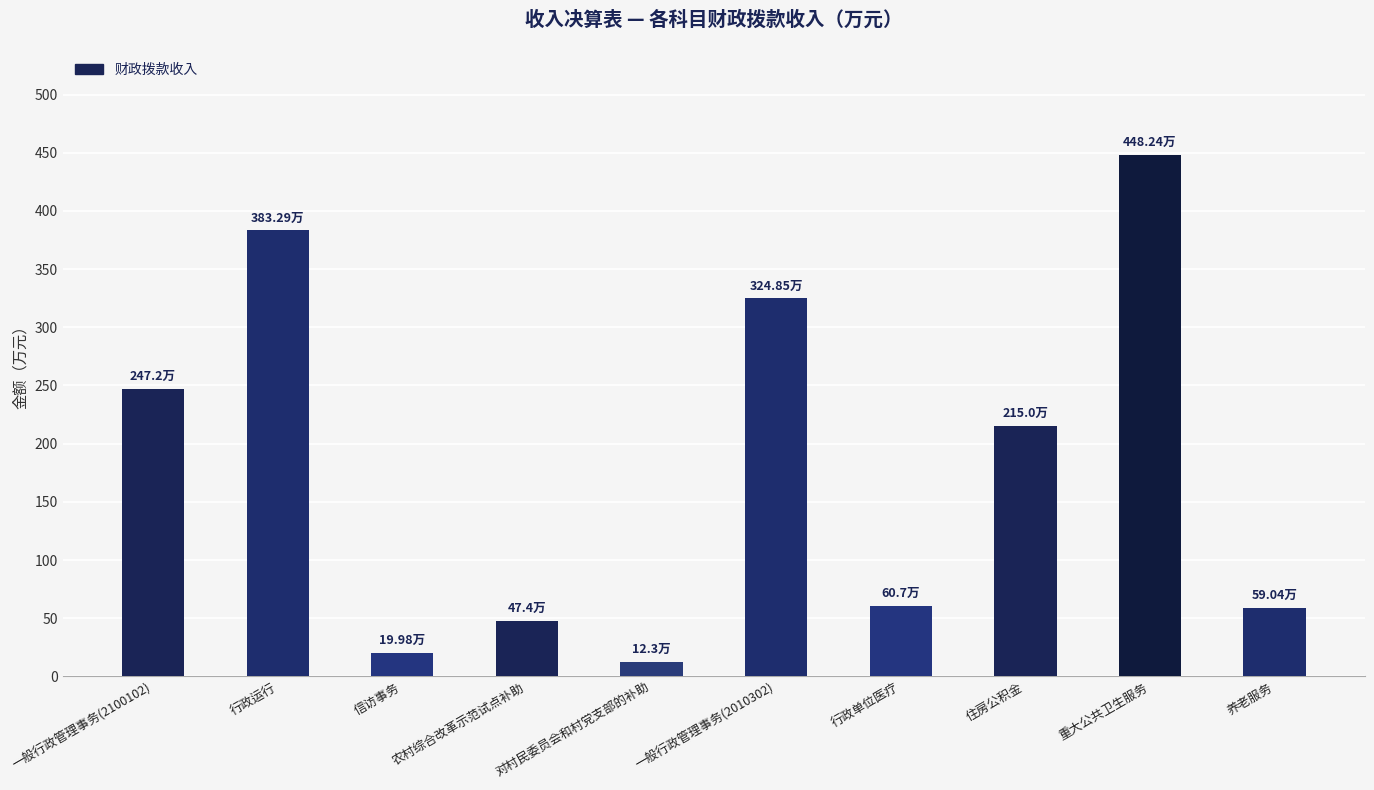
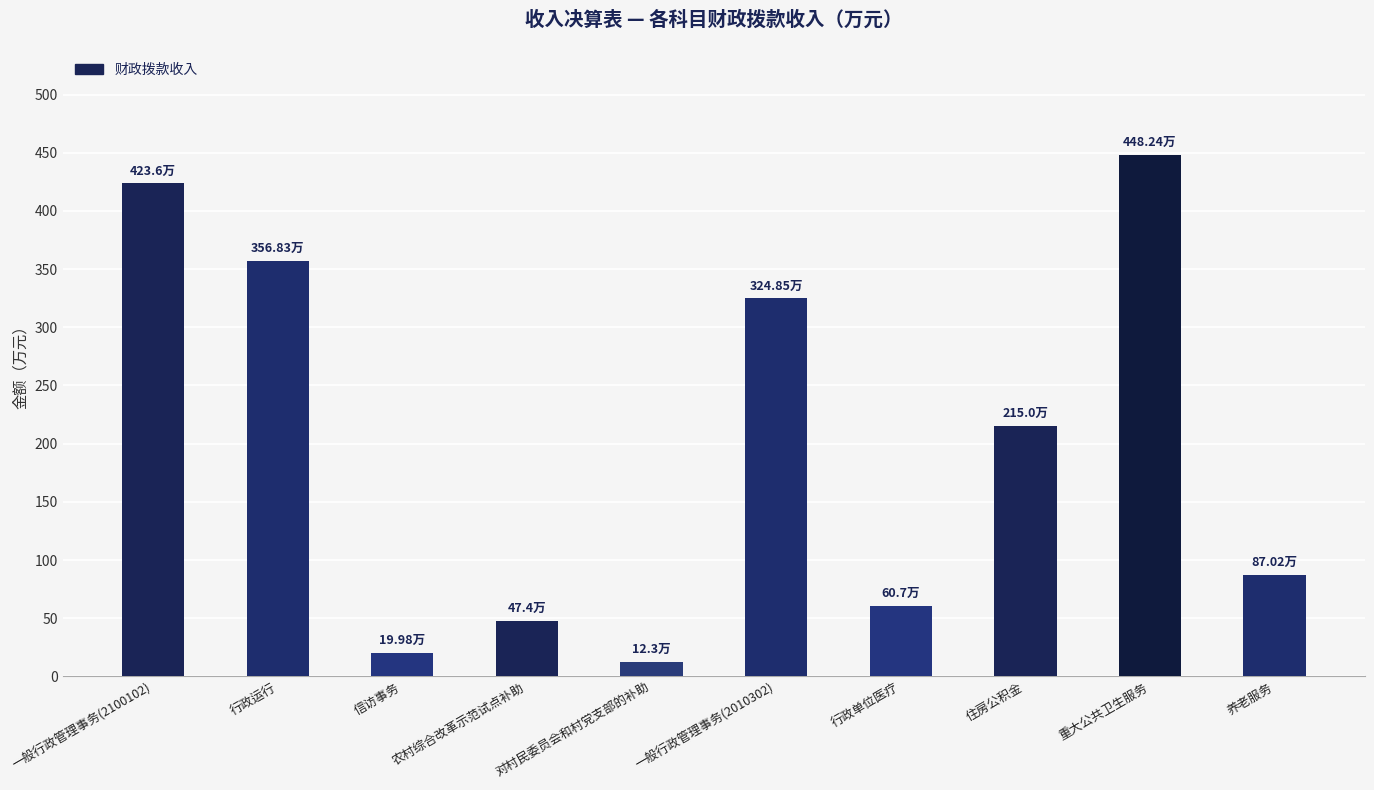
一般行政管理事务(2100102): 247.2万 -> 423.6万
行政运行: 383.29万 -> 356.83万
养老服务: 59.04万 -> 87.02万
